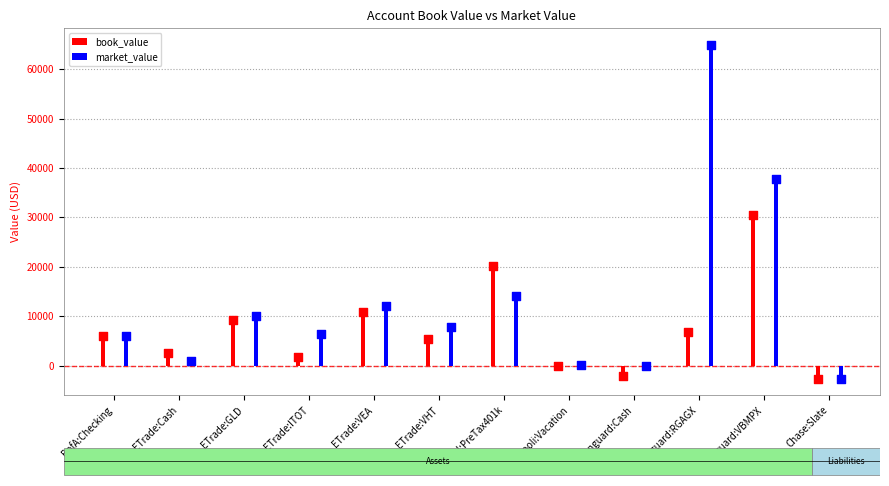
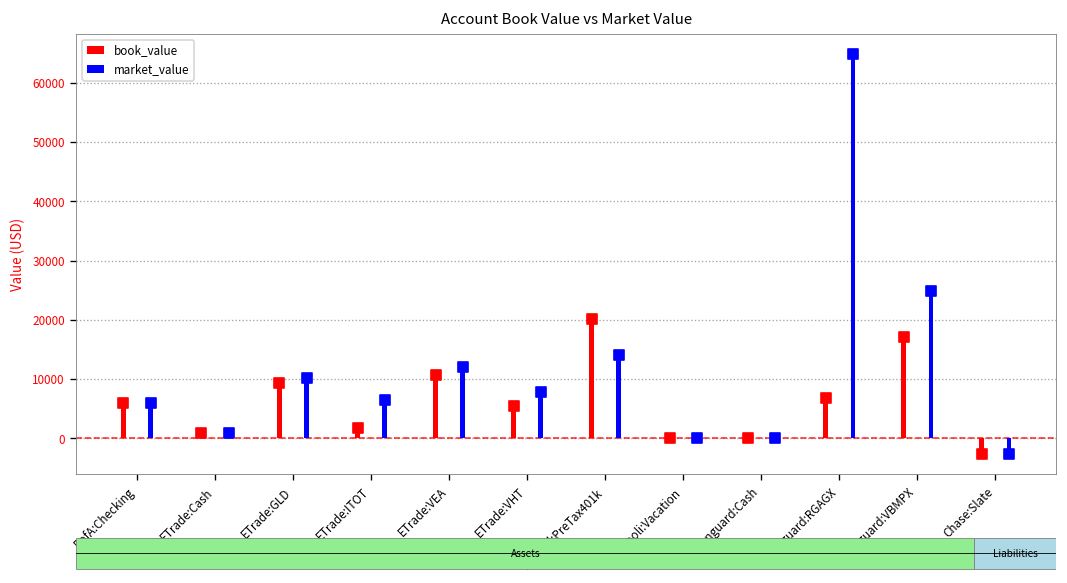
book_value, ETrade:Cash: 3000 -> 1000
book_value, Vanguard:Cash: -2000 -> 0
book_value, Vanguard:VBMPX: 31000 -> 17000
market_value, Vanguard:VBMPX: 38000 -> 25000
